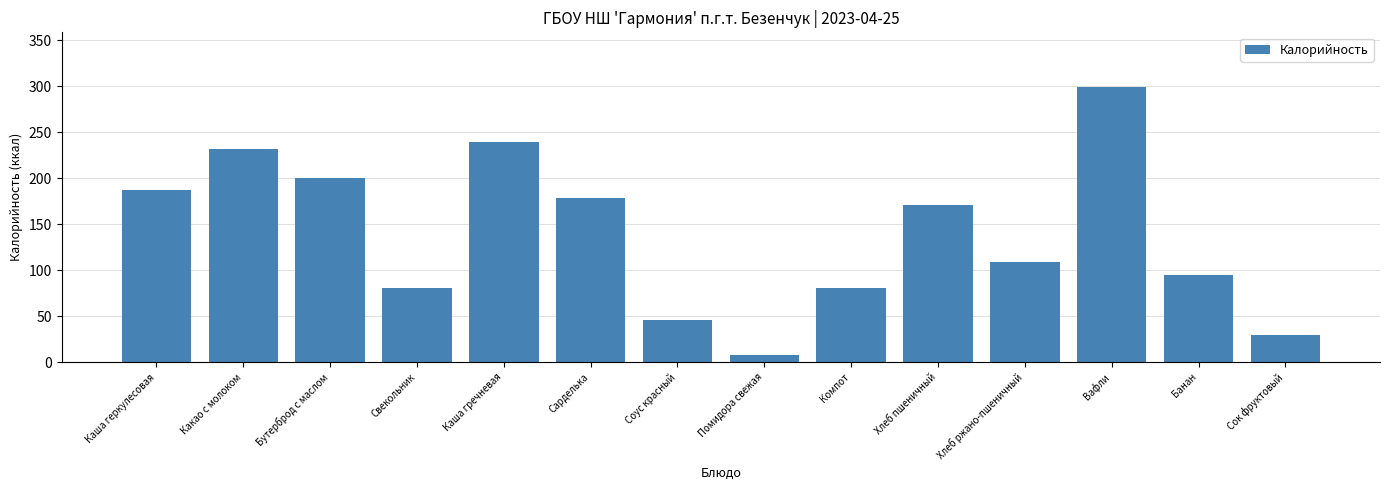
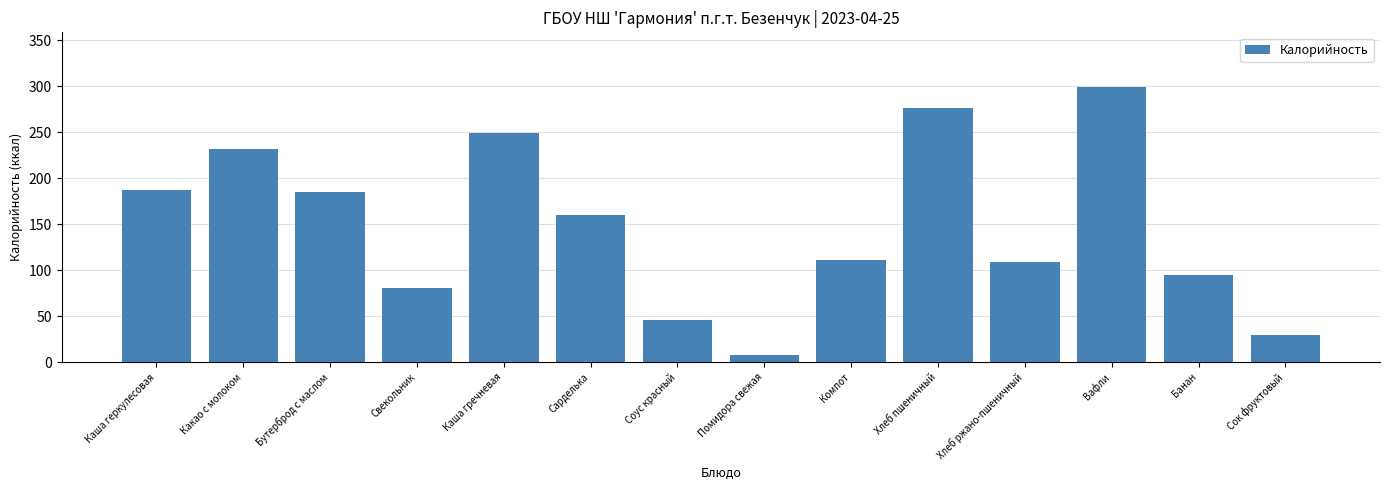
Бутерброд с маслом: 200 -> 190
Каша гречневая: 240 -> 250
Сарделька: 180 -> 160
Компот: 80 -> 110
Хлеб пшеничный: 170 -> 280
